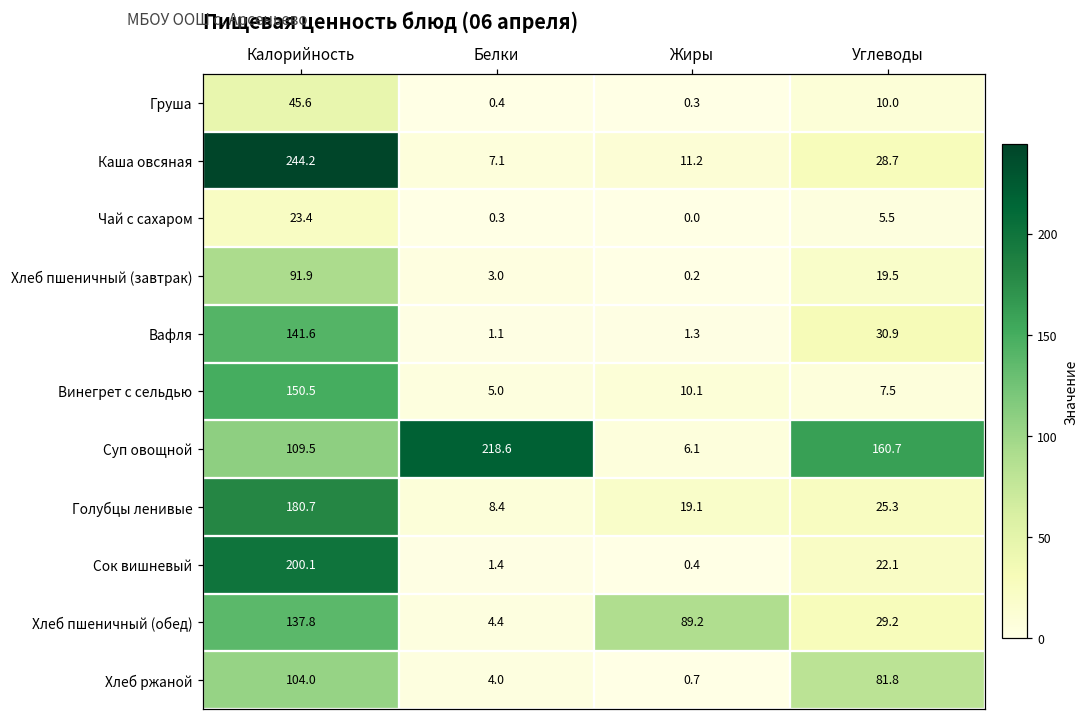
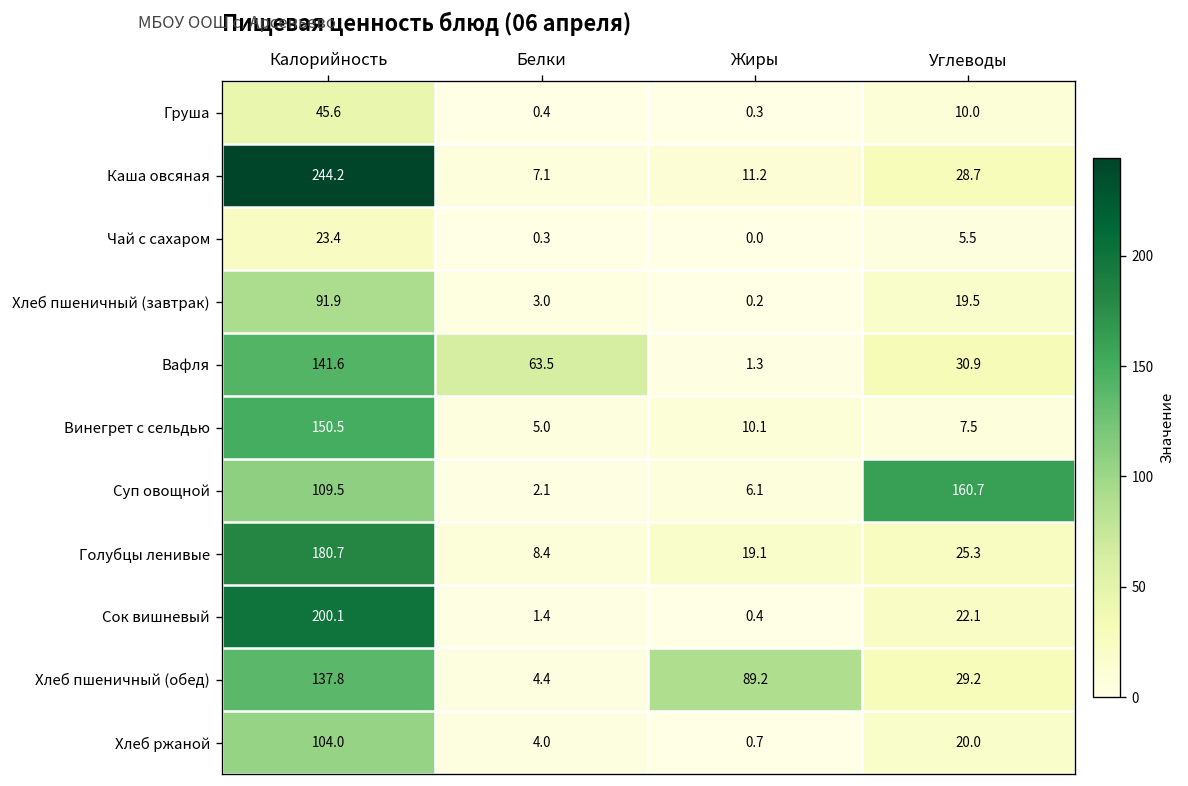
Вафля, Белки: 1.1 -> 63.5
Суп овощной, Белки: 218.6 -> 2.1
Хлеб ржаной, Углеводы: 81.8 -> 20.0
